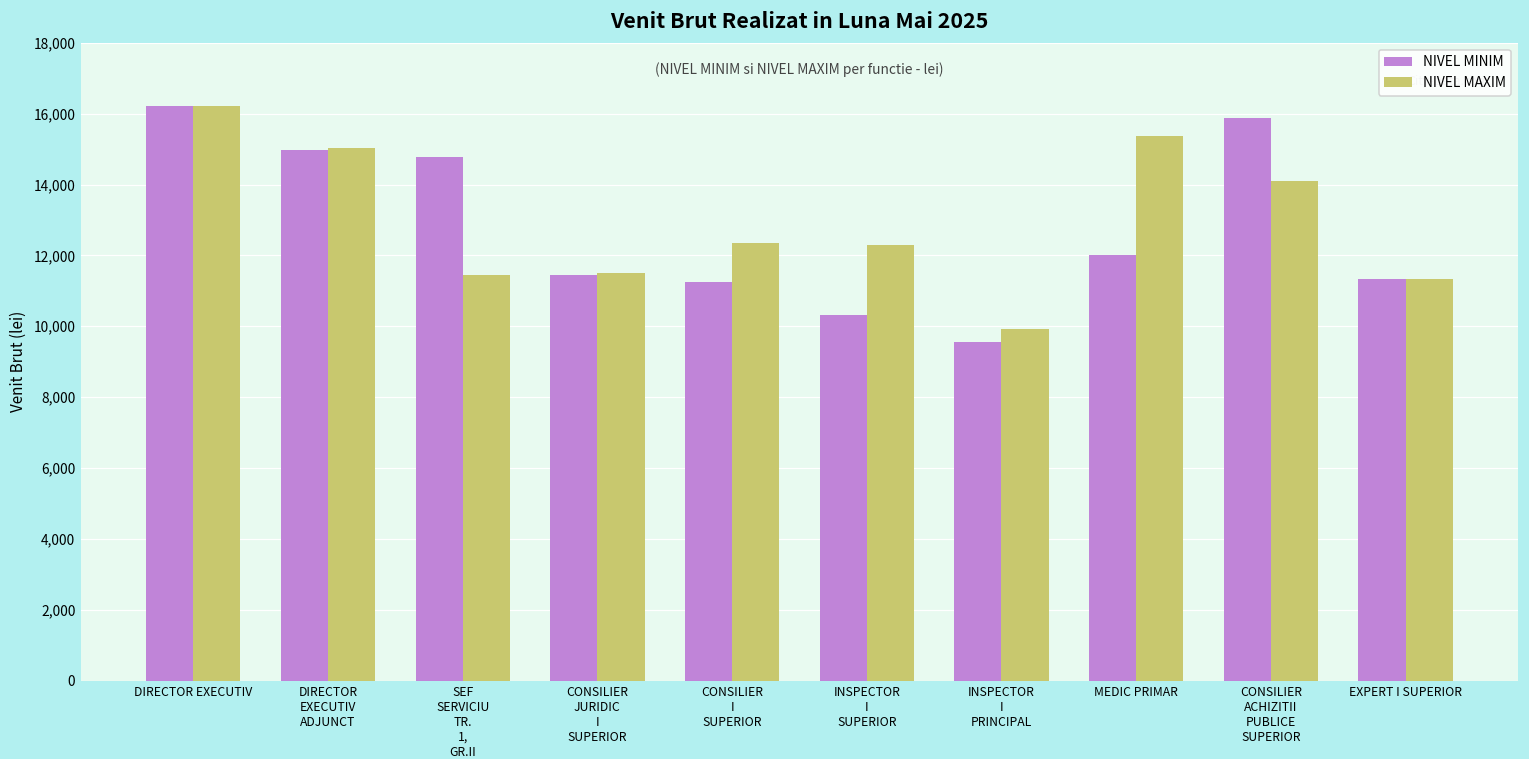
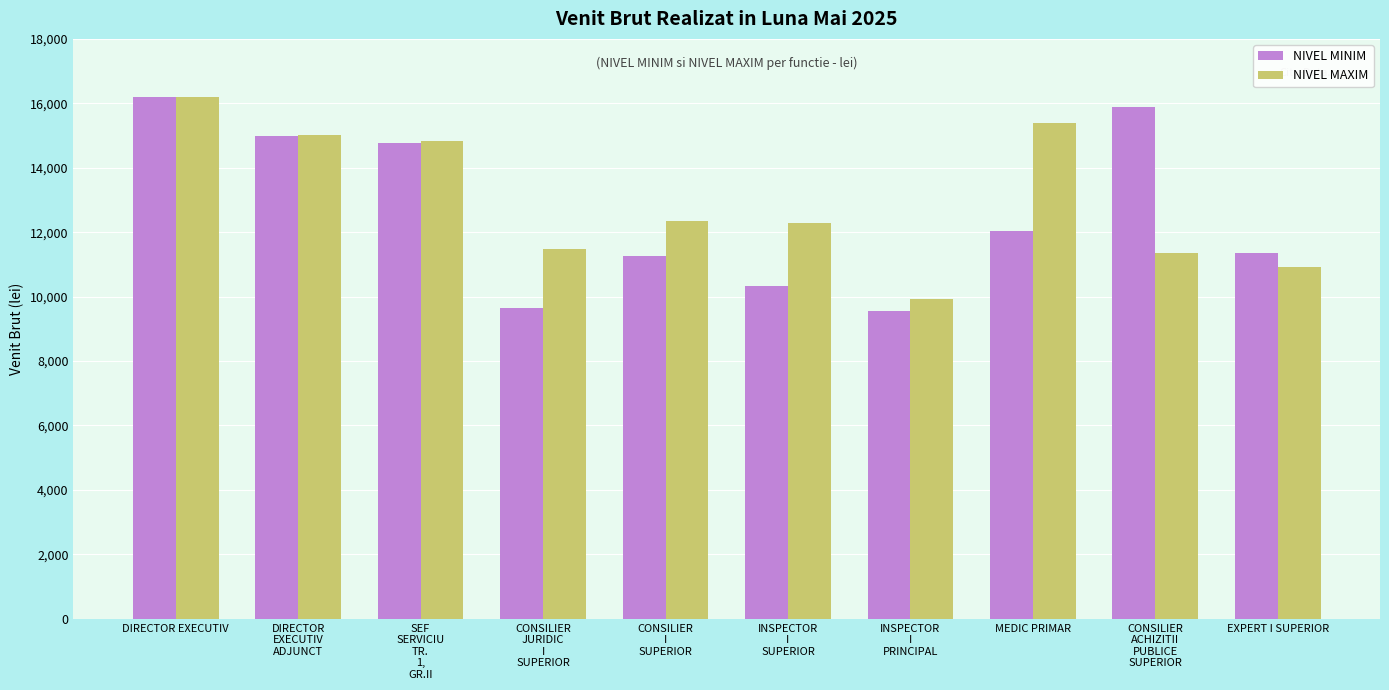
NIVEL MAXIM, SEF SERVICIU TR. 1, GR.II: 11,400 -> 14,800
NIVEL MINIM, CONSILIER JURIDIC I SUPERIOR: 11,400 -> 9,700
NIVEL MAXIM, CONSILIER ACHIZITII PUBLICE SUPERIOR: 14,100 -> 11,300
NIVEL MAXIM, EXPERT I SUPERIOR: 11,300 -> 10,900
